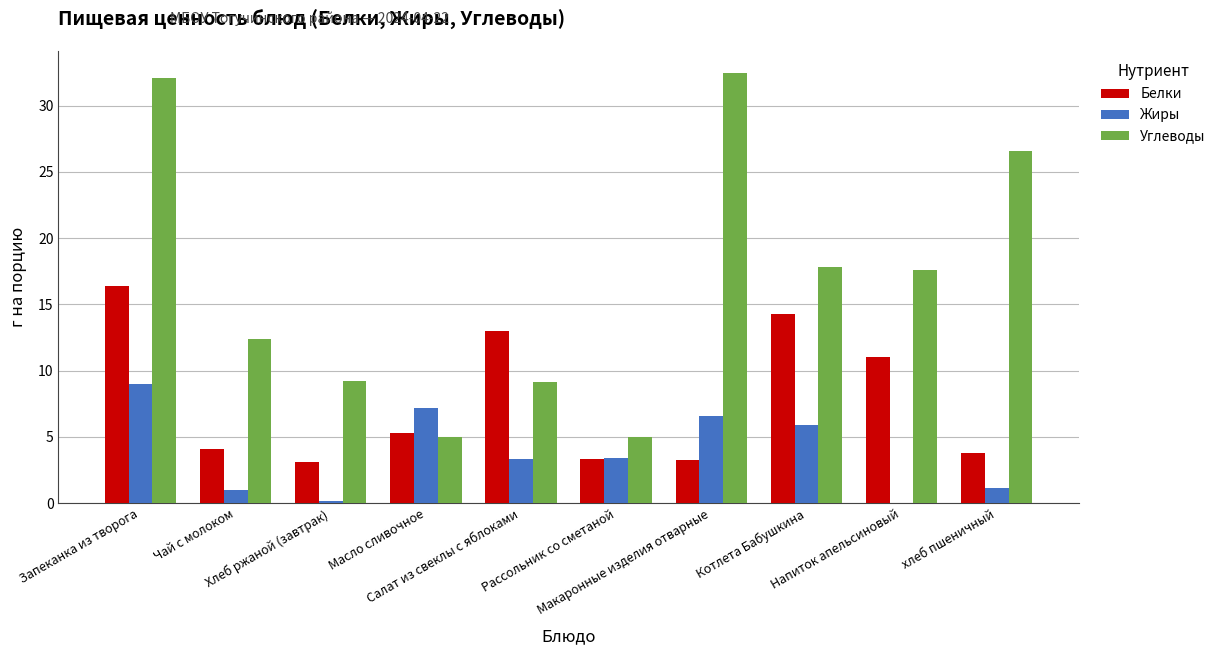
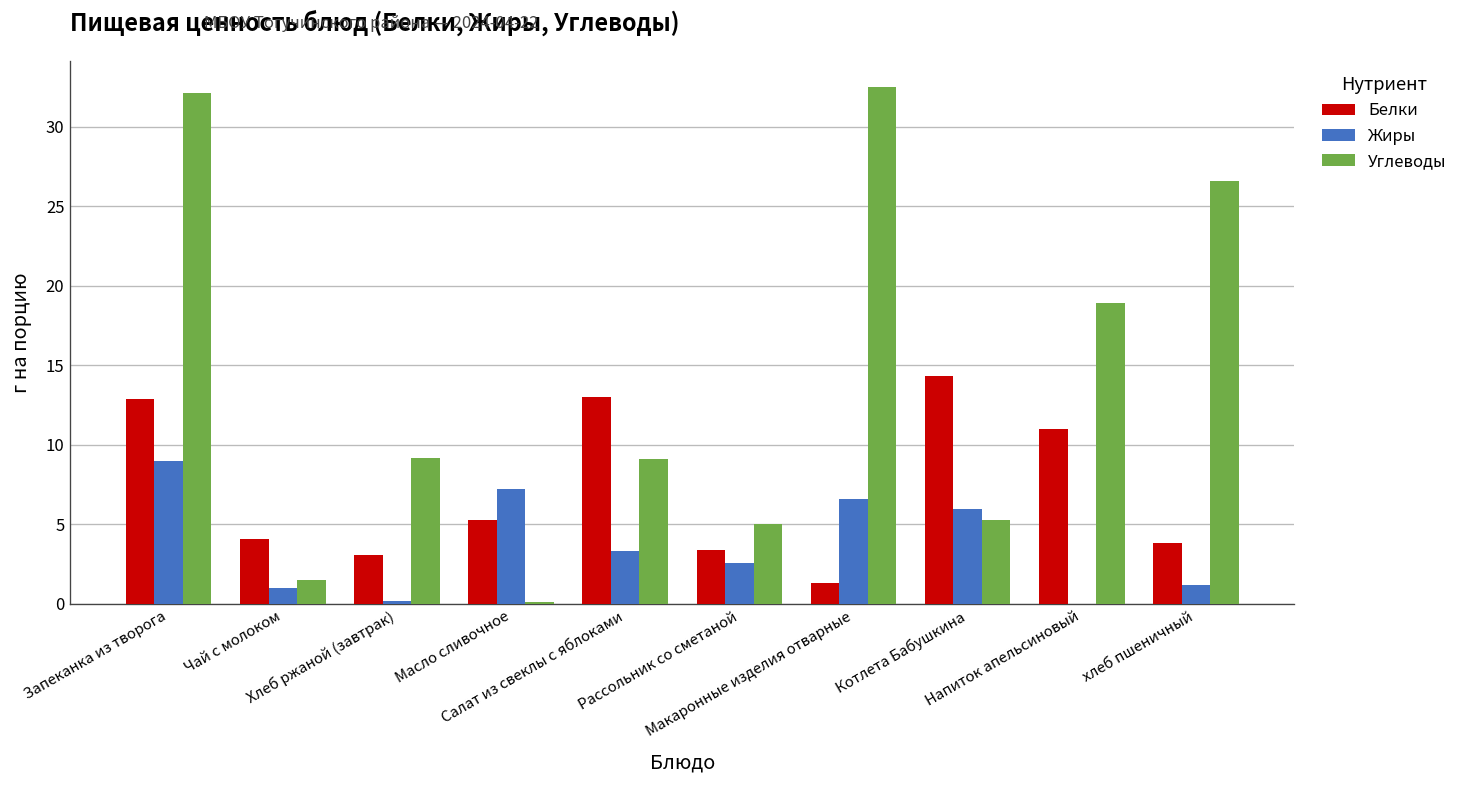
Белки, Запеканка из творога: 16.4 -> 12.9
Углеводы, Чай с молоком: 12.4 -> 1.5
Углеводы, Масло сливочное: 5.0 -> 0.1
Жиры, Рассольник со сметаной: 3.4 -> 2.6
Белки, Макаронные изделия отварные: 3.3 -> 1.3
Углеводы, Котлета Бабушкина: 17.8 -> 5.3
Углеводы, Напиток апельсиновый: 17.6 -> 18.9
